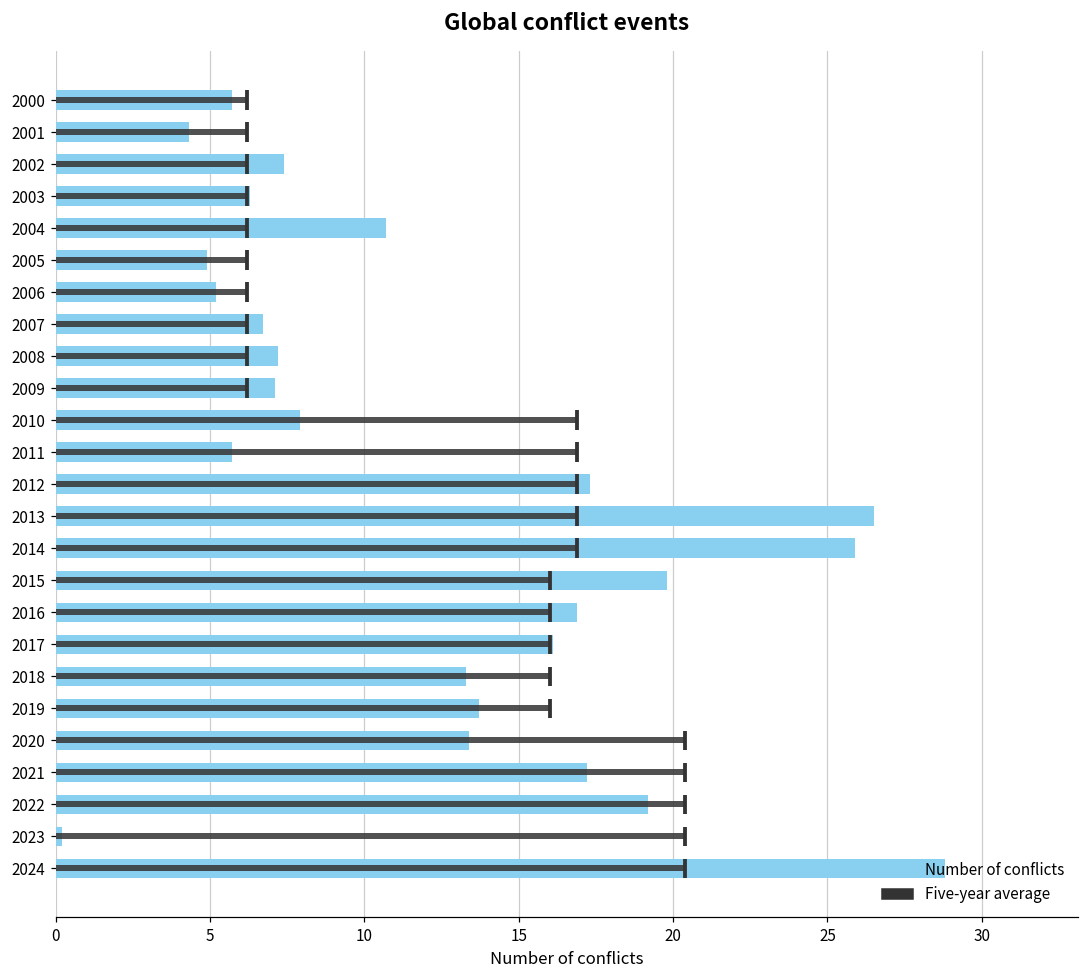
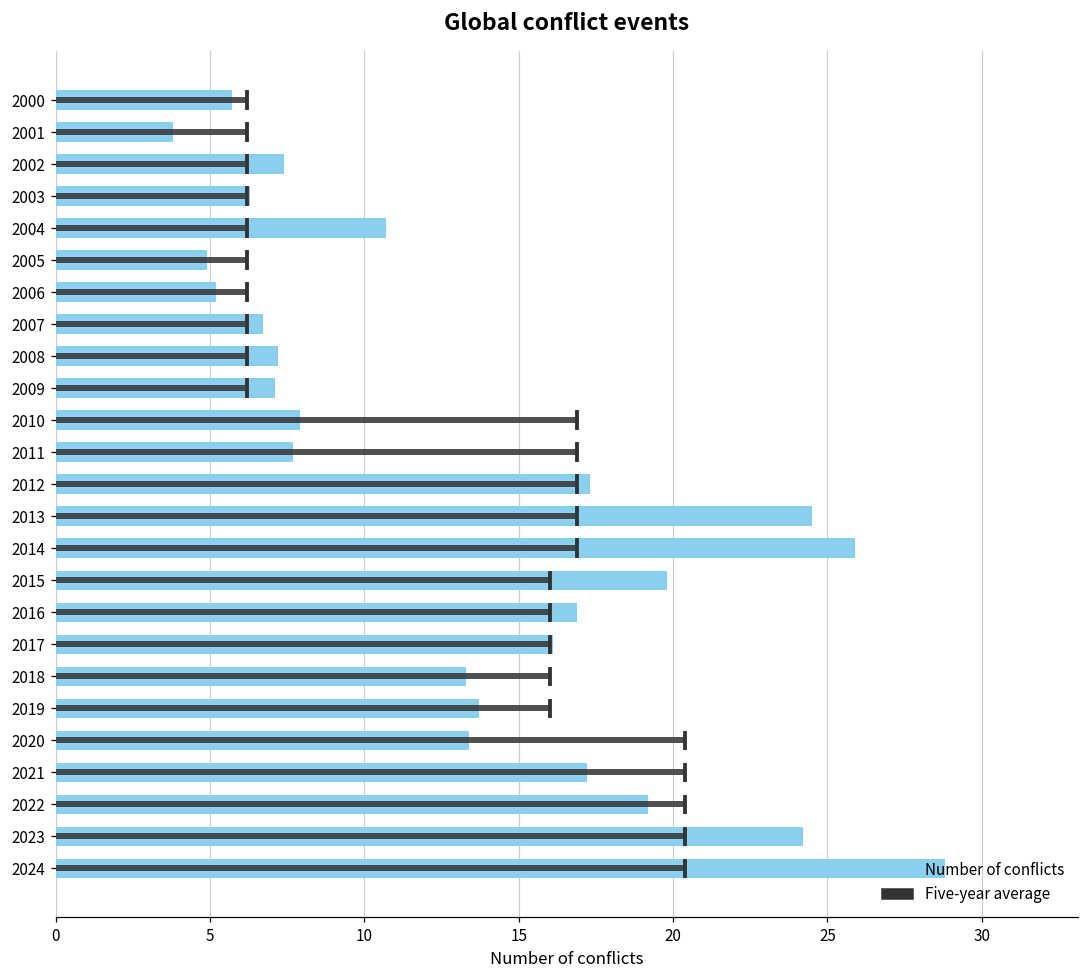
Number of conflicts, 2001: 4.3 -> 3.8
Number of conflicts, 2011: 5.7 -> 7.7
Number of conflicts, 2013: 26.5 -> 24.5
Number of conflicts, 2023: 0.2 -> 24.2
